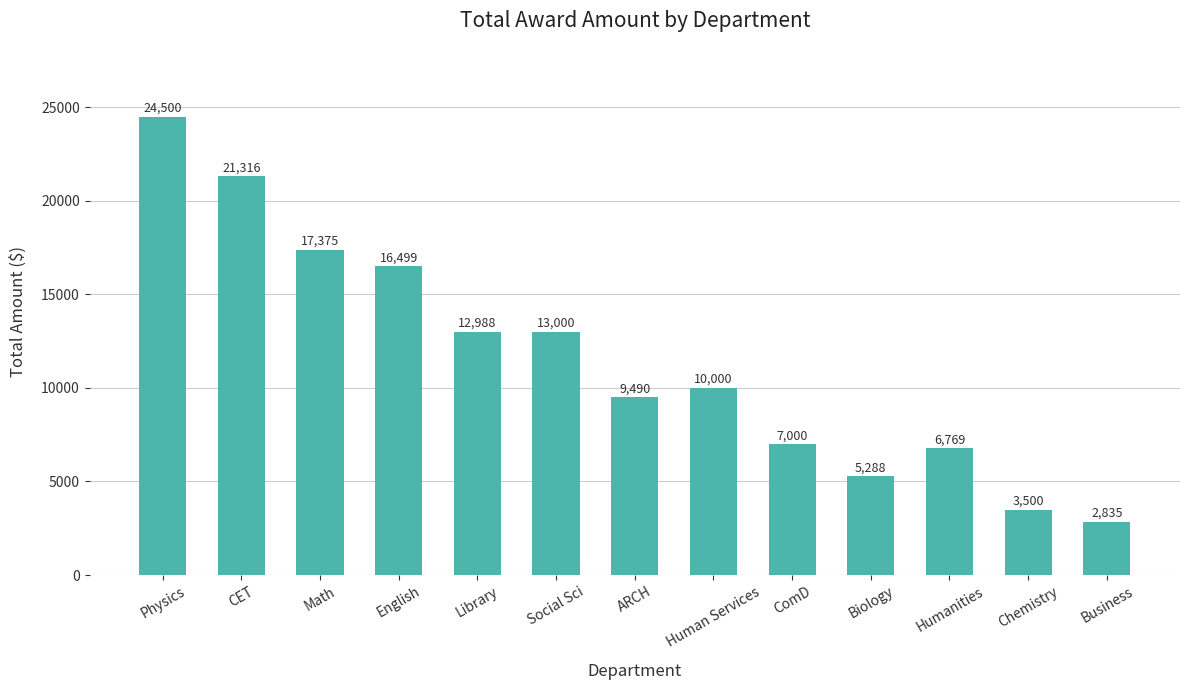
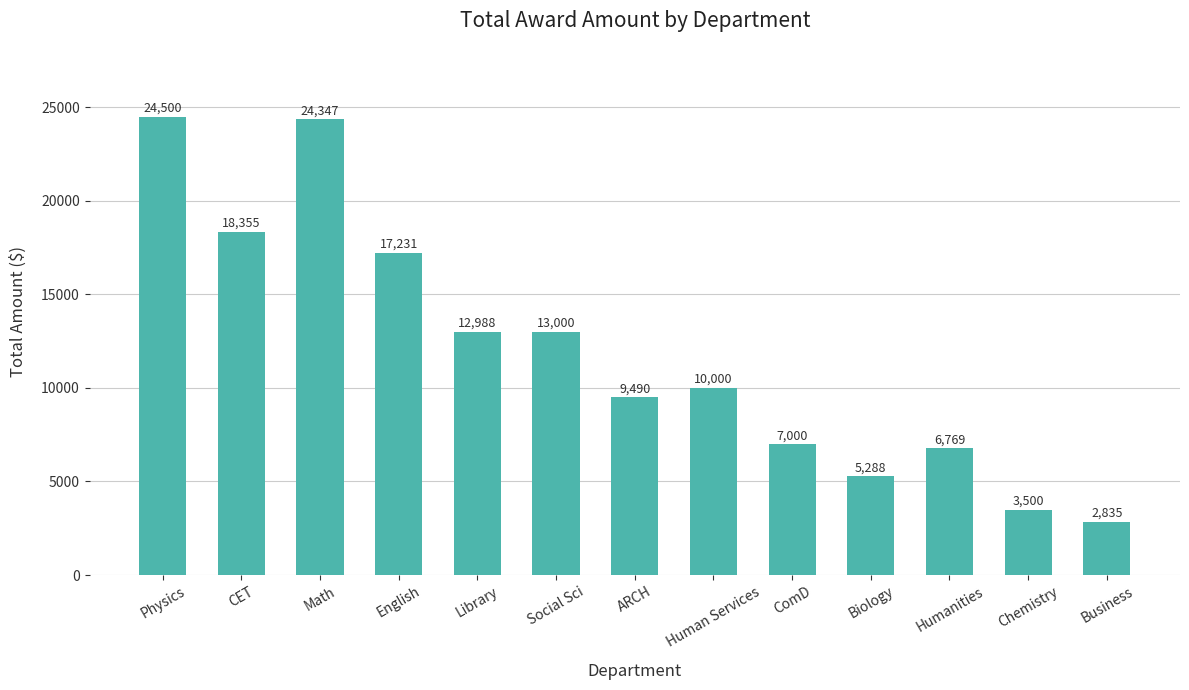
CET: 21,316 -> 18,355
Math: 17,375 -> 24,347
English: 16,499 -> 17,231
